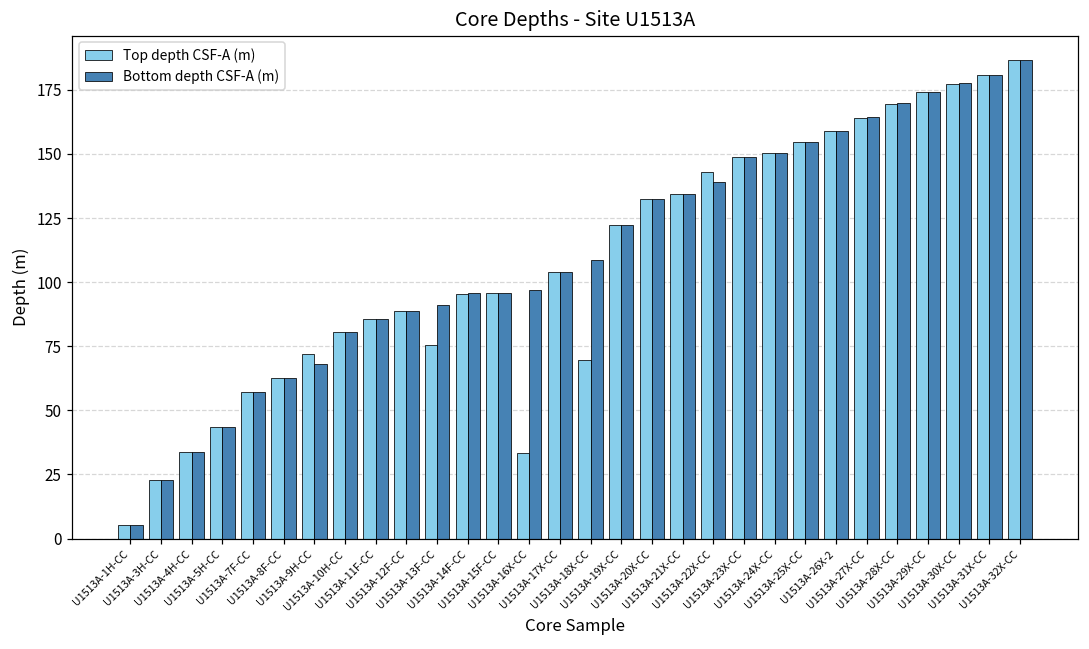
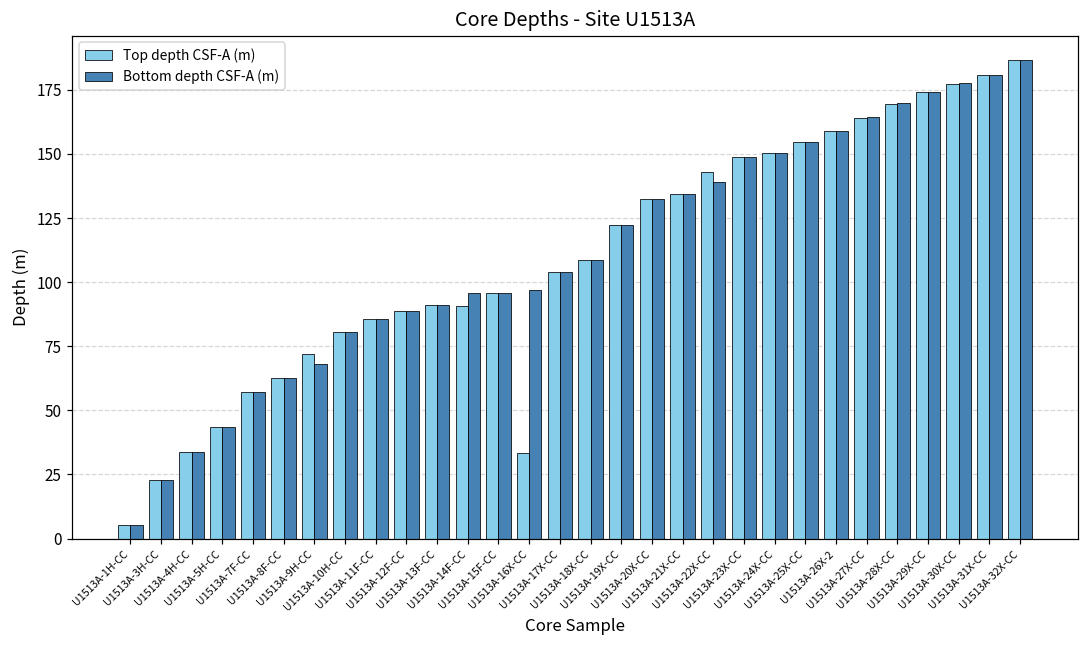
Top depth CSF-A (m), U1513A-13F-CC: 76 -> 91
Top depth CSF-A (m), U1513A-14F-CC: 96 -> 91
Top depth CSF-A (m), U1513A-18X-CC: 70 -> 109
